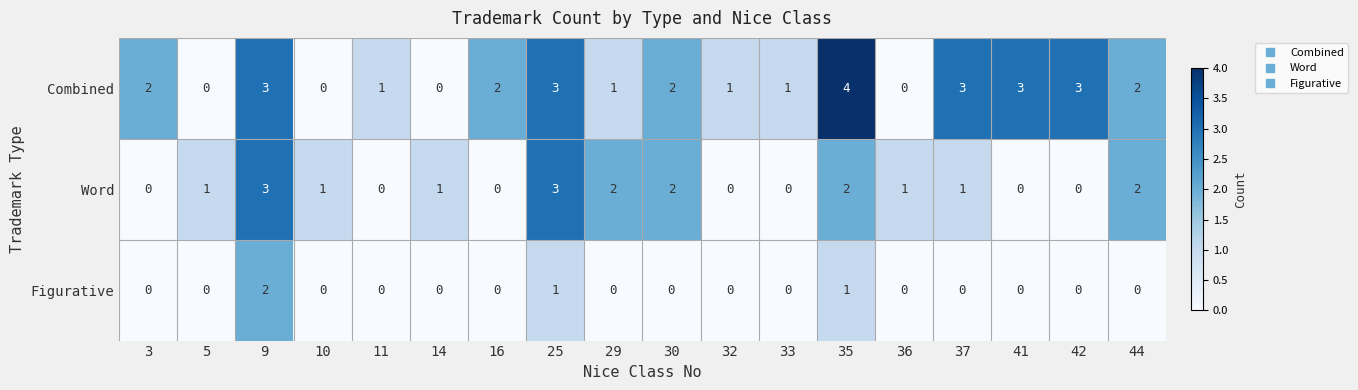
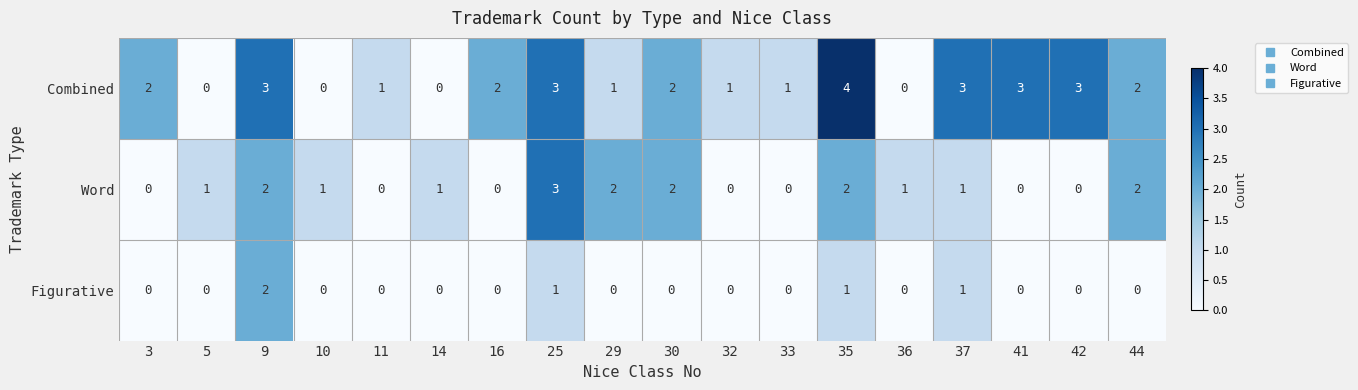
Word, 9: 3 -> 2
Figurative, 37: 0 -> 1
